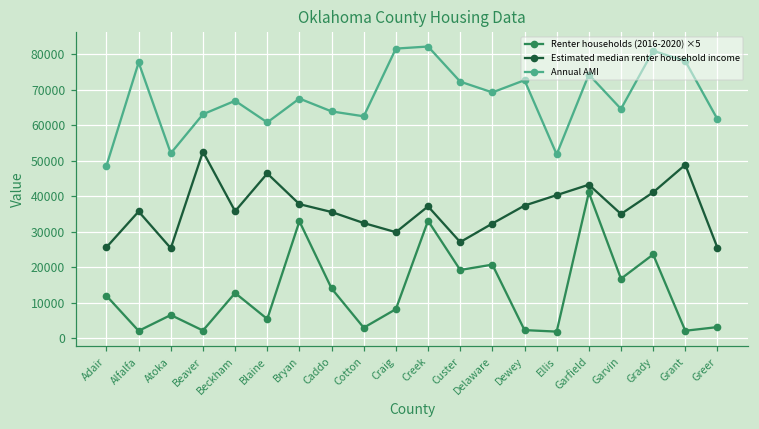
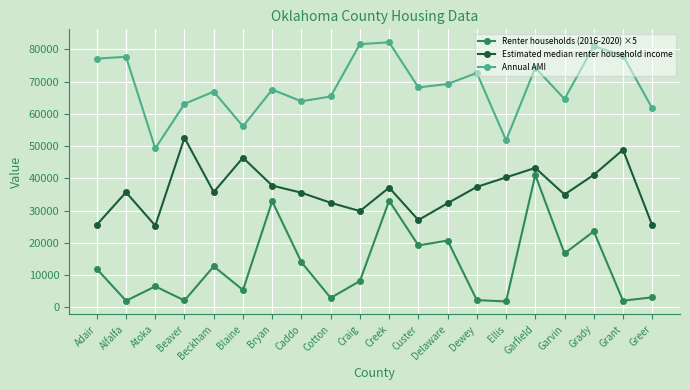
Annual AMI, Adair: 49000 -> 77000
Annual AMI, Atoka: 52000 -> 49000
Annual AMI, Blaine: 61000 -> 56000
Annual AMI, Cotton: 63000 -> 65000
Annual AMI, Custer: 72000 -> 68000
